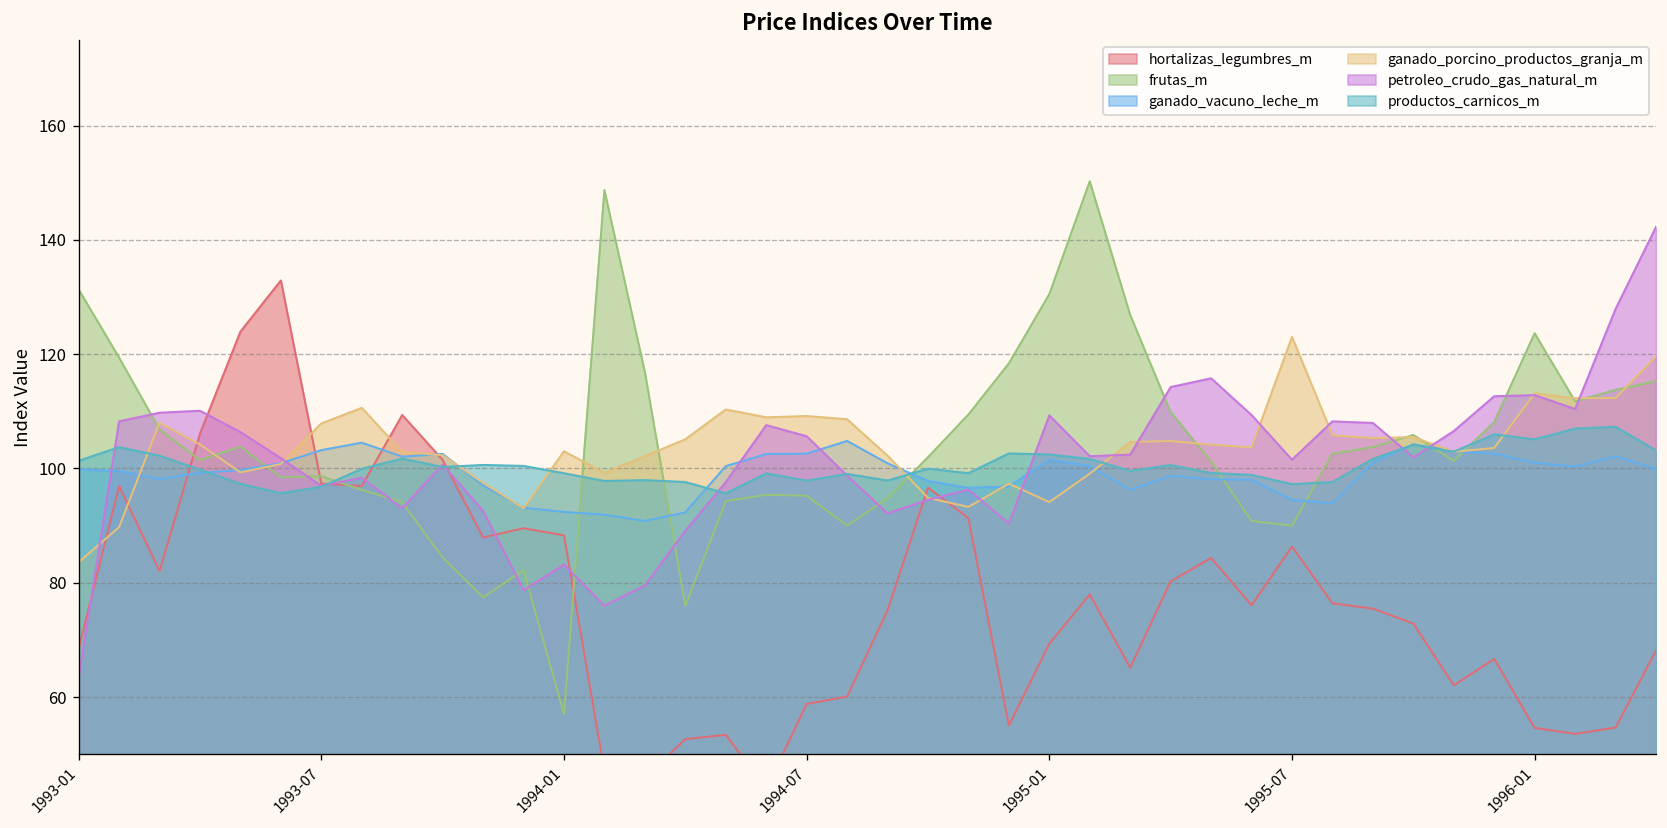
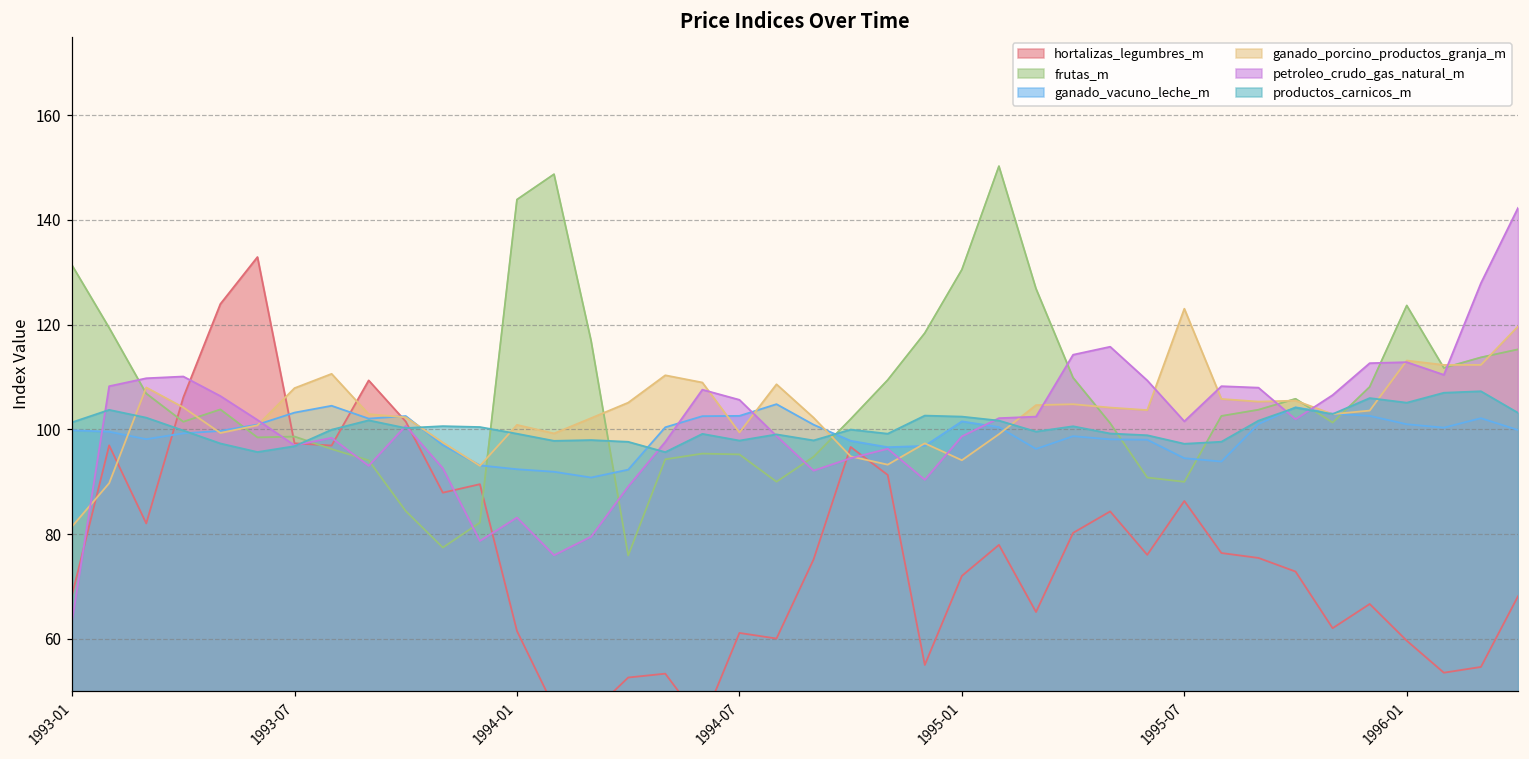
ganado_porcino_productos_granja_m, 1993-01: 84 -> 81
hortalizas_legumbres_m, 1994-01: 88 -> 62
frutas_m, 1994-01: 57 -> 144
ganado_porcino_productos_granja_m, 1994-01: 103 -> 101
hortalizas_legumbres_m, 1994-07: 59 -> 61
ganado_porcino_productos_granja_m, 1994-07: 109 -> 99
hortalizas_legumbres_m, 1995-01: 69 -> 72
petroleo_crudo_gas_natural_m, 1995-01: 109 -> 99
hortalizas_legumbres_m, 1996-01: 55 -> 60
